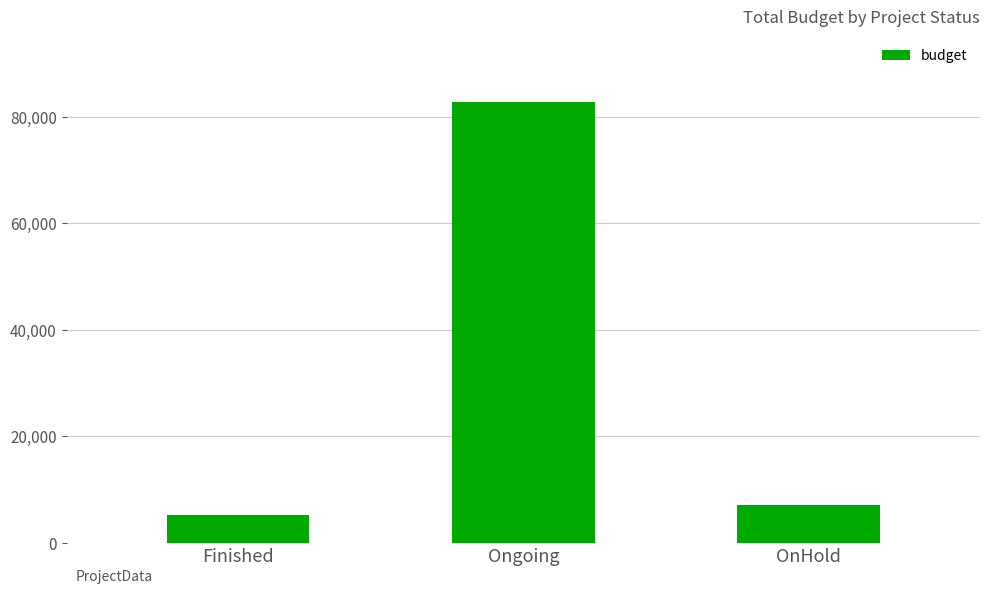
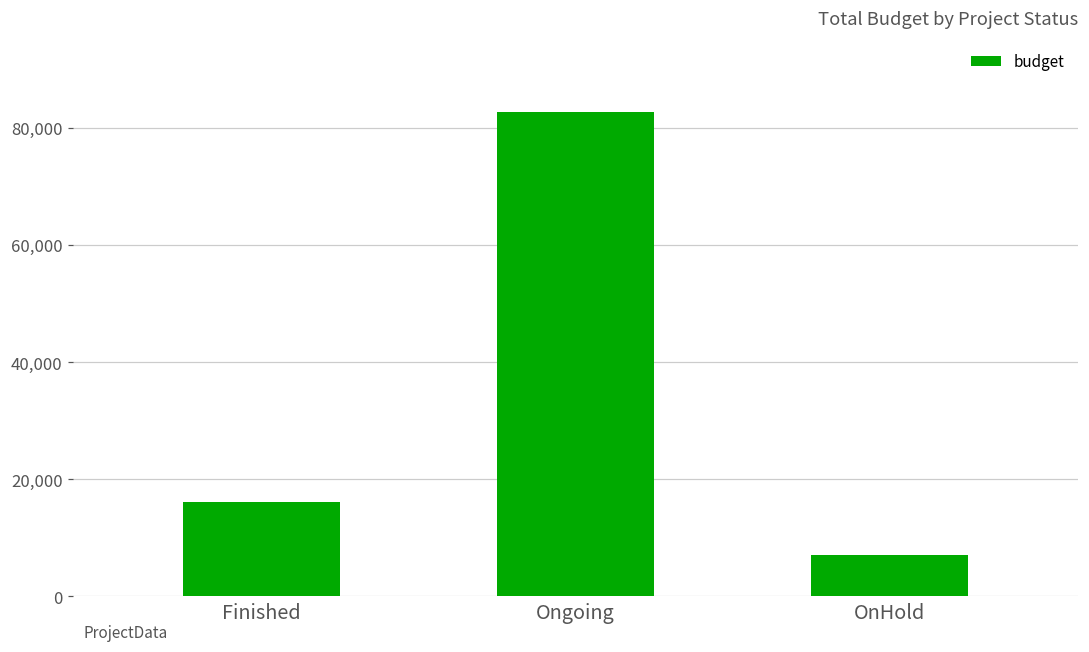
Finished: 5,000 -> 16,000
